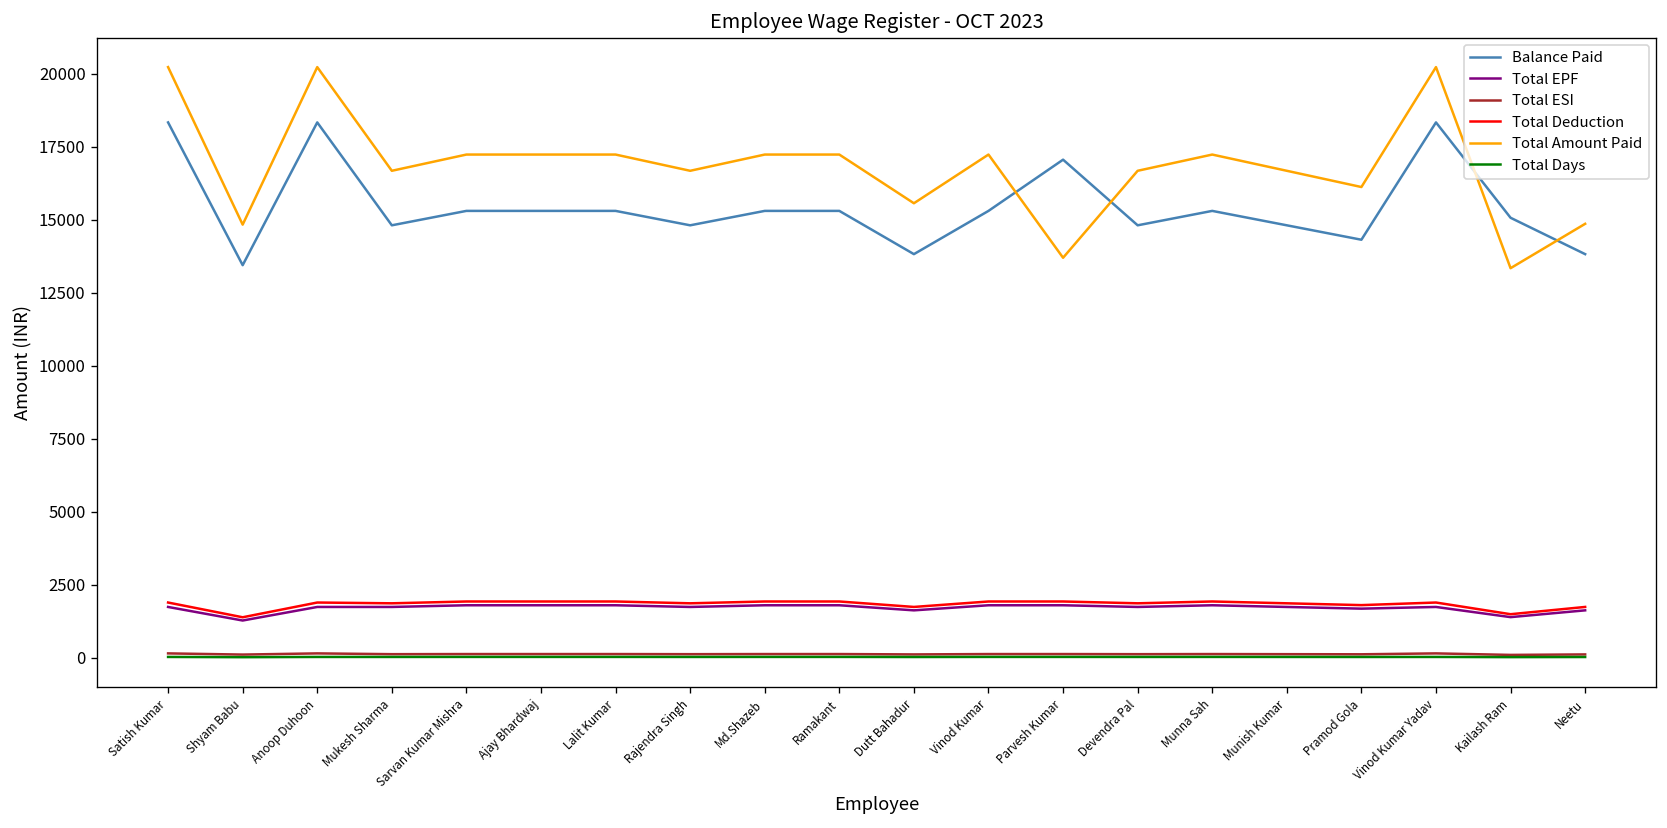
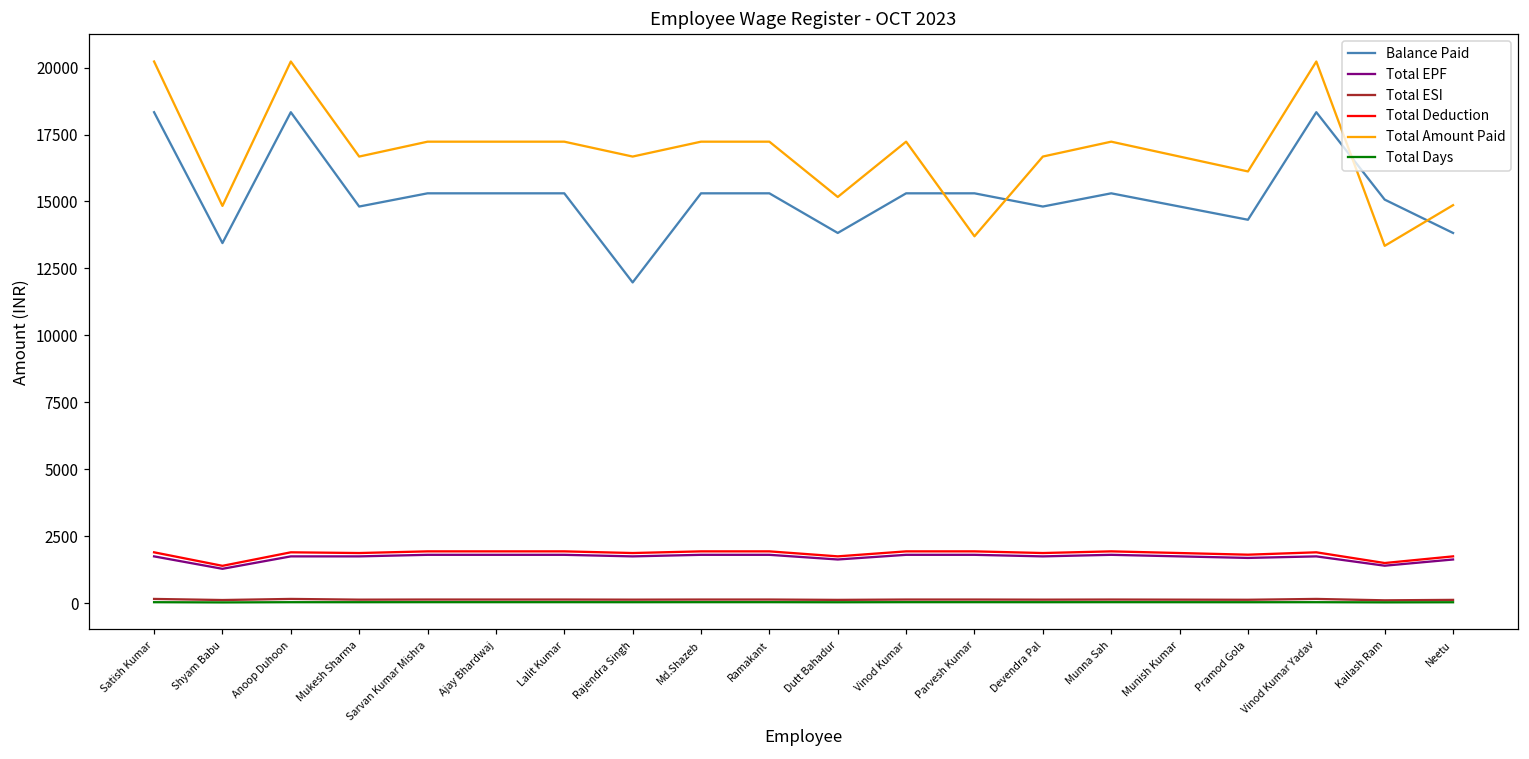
Balance Paid, Rajendra Singh: 14800 -> 12000
Total Amount Paid, Dutt Bahadur: 15600 -> 15200
Balance Paid, Parvesh Kumar: 17100 -> 15300
